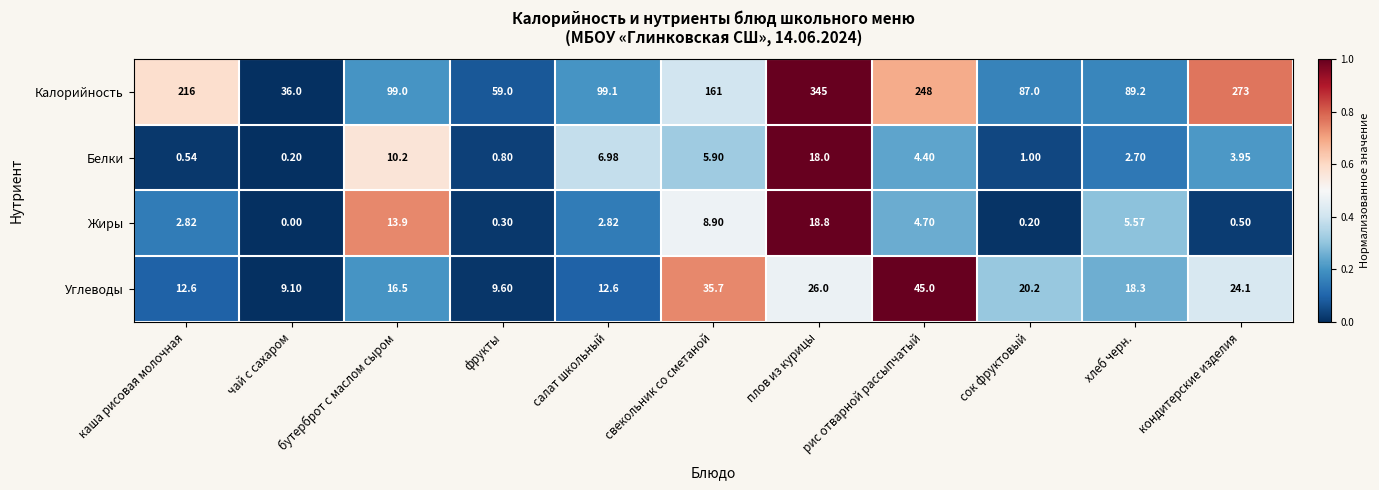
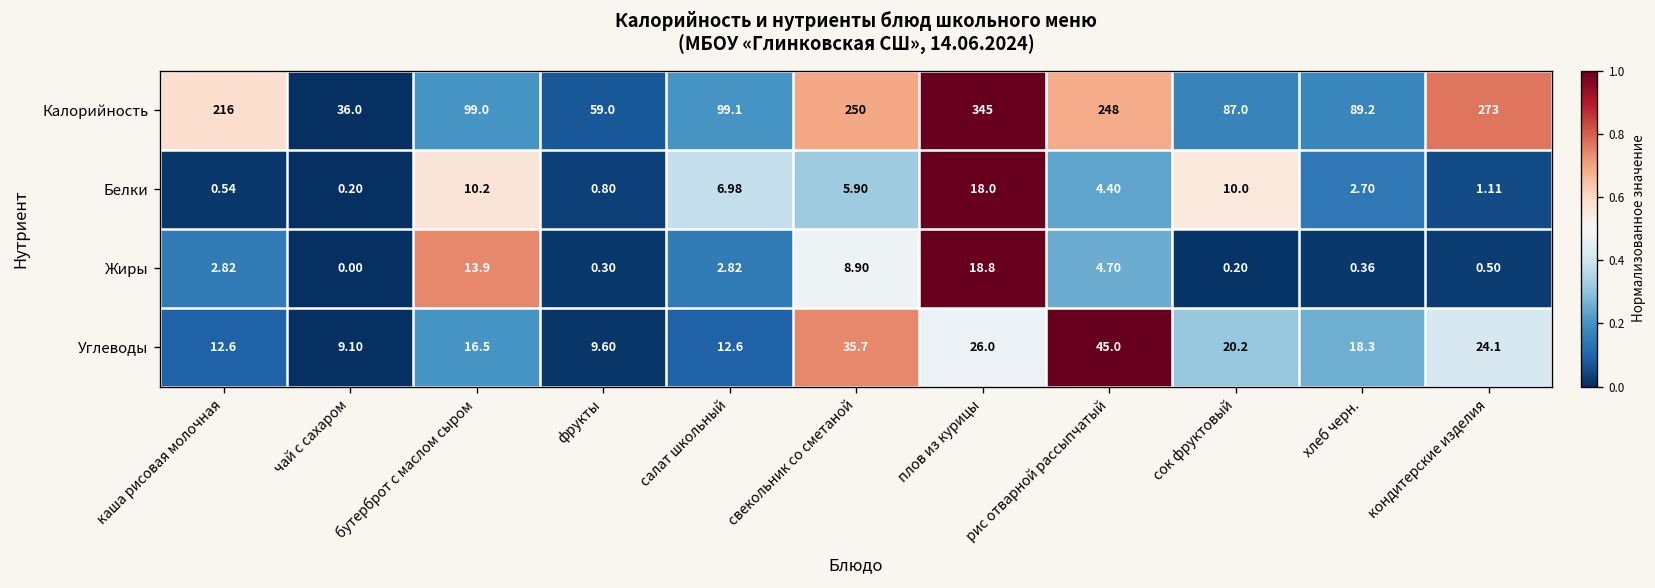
Калорийность, свекольник со сметаной: 161 -> 250
Белки, сок фруктовый: 1.00 -> 10.0
Белки, кондитерские изделия: 3.95 -> 1.11
Жиры, хлеб черн.: 5.57 -> 0.36
